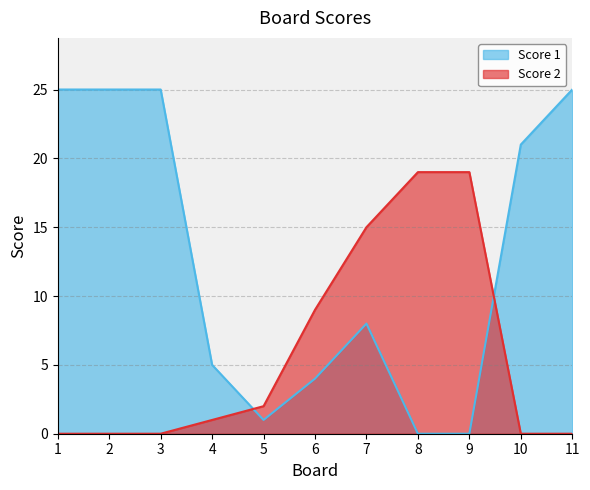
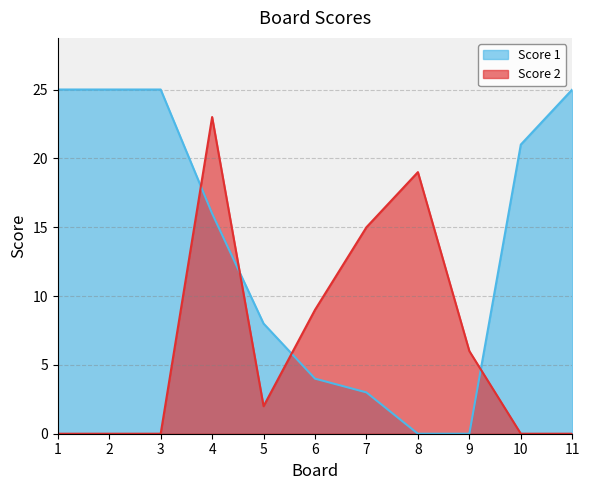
Score 1, 4: 5 -> 16
Score 2, 4: 1 -> 23
Score 1, 5: 1 -> 8
Score 1, 7: 8 -> 3
Score 2, 9: 19 -> 6
